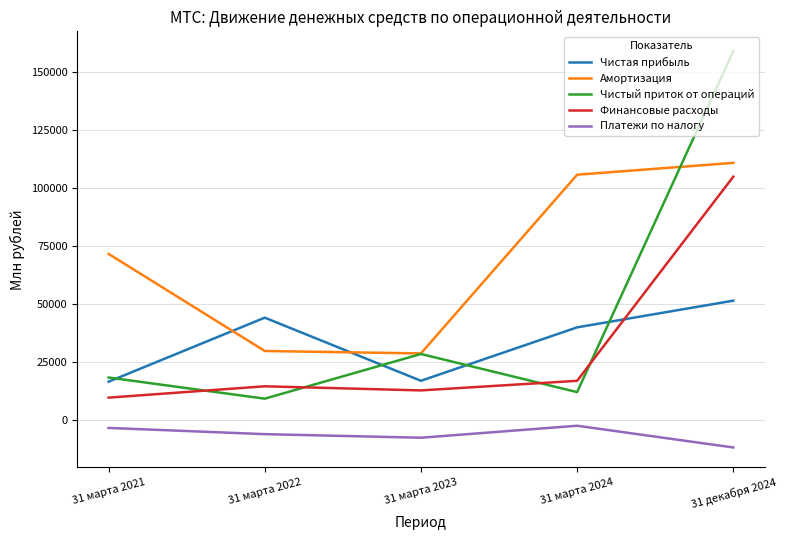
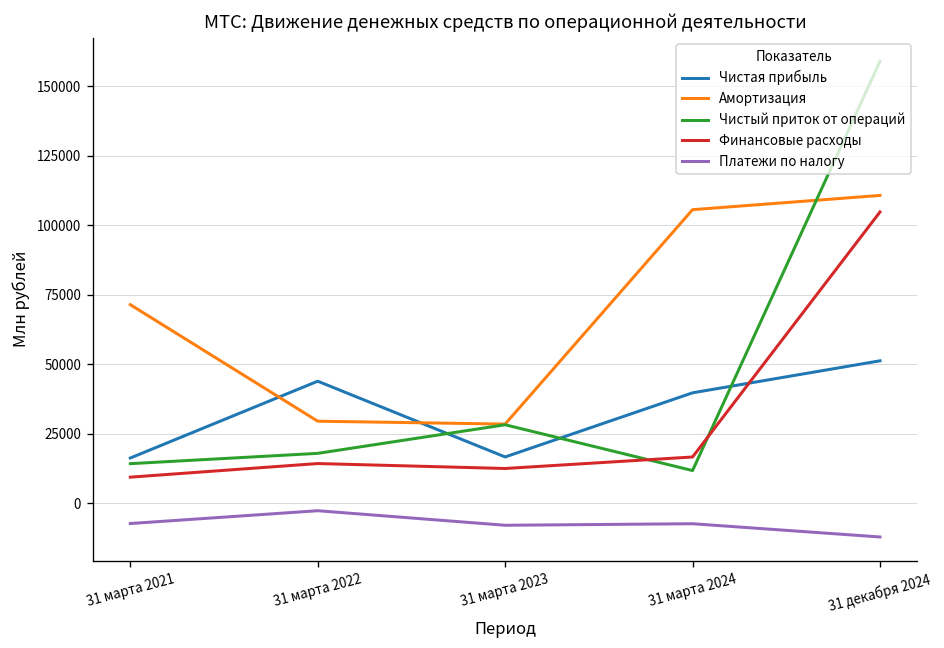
Чистый приток от операций, 31 марта 2021: 18000 -> 14000
Платежи по налогу, 31 марта 2021: -4000 -> -7000
Чистый приток от операций, 31 марта 2022: 9000 -> 18000
Платежи по налогу, 31 марта 2022: -6000 -> -3000
Платежи по налогу, 31 марта 2024: -3000 -> -7000
